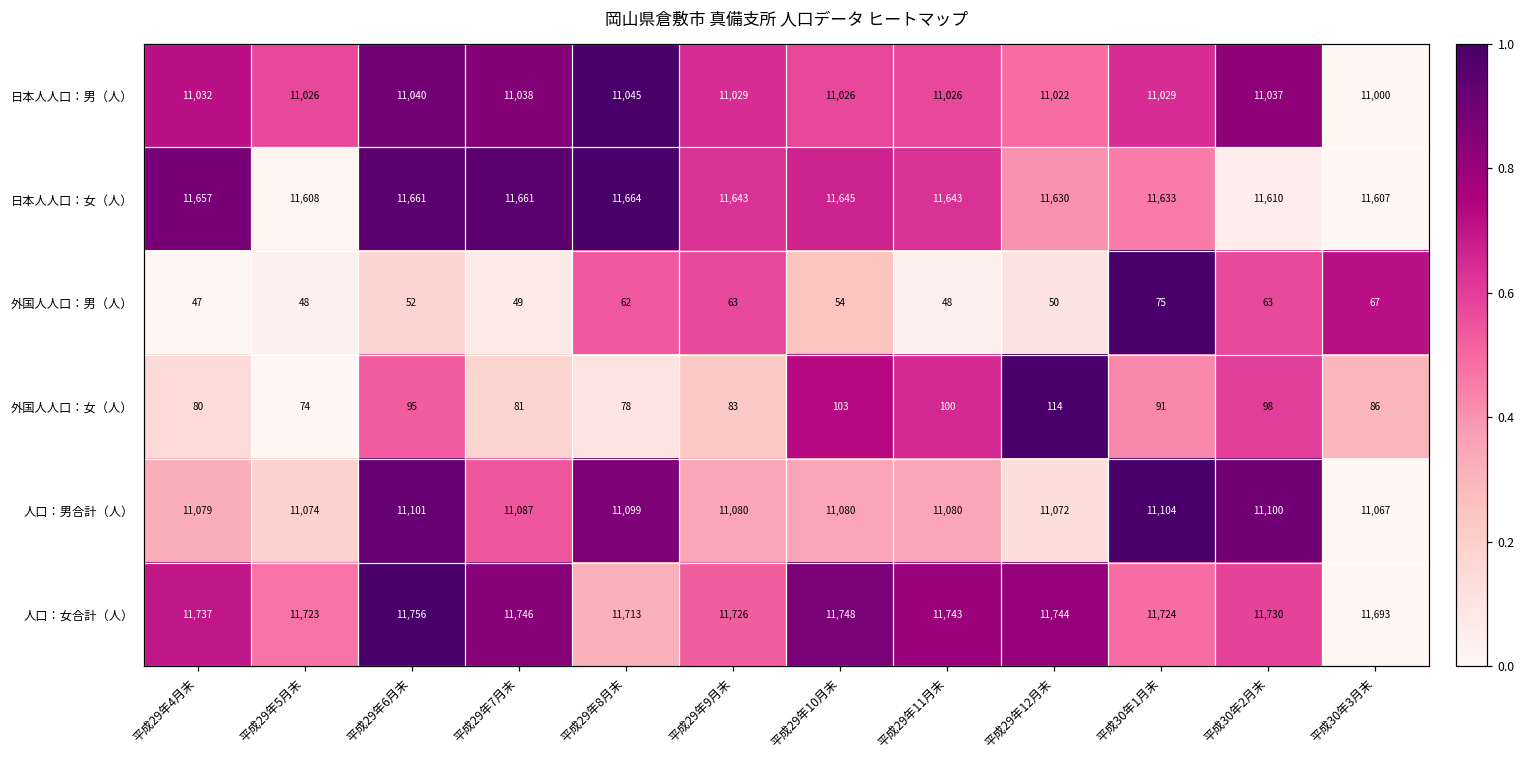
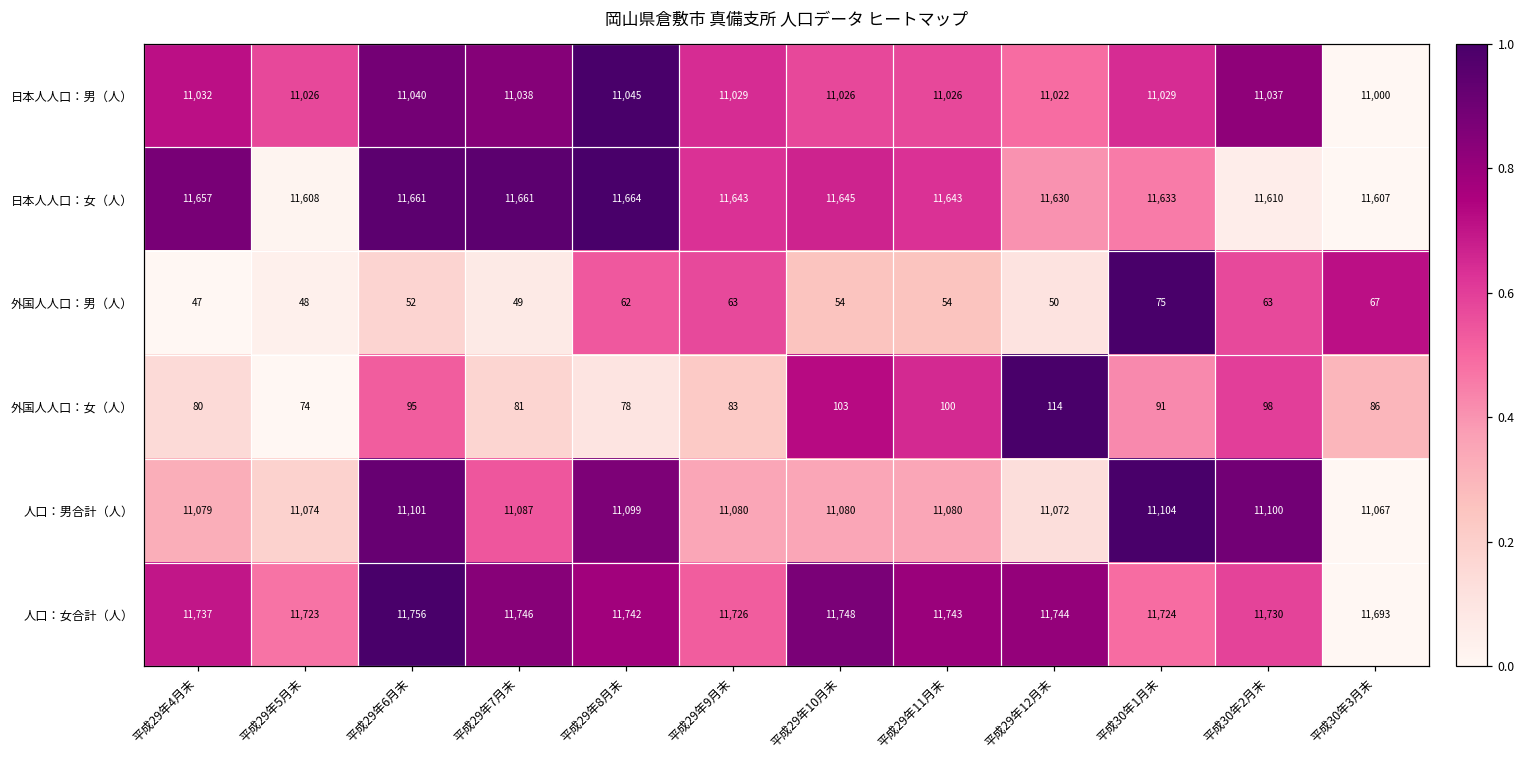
外国人人口：男（人）, 平成29年11月末: 48 -> 54
人口：女合計（人）, 平成29年8月末: 11,713 -> 11,742
